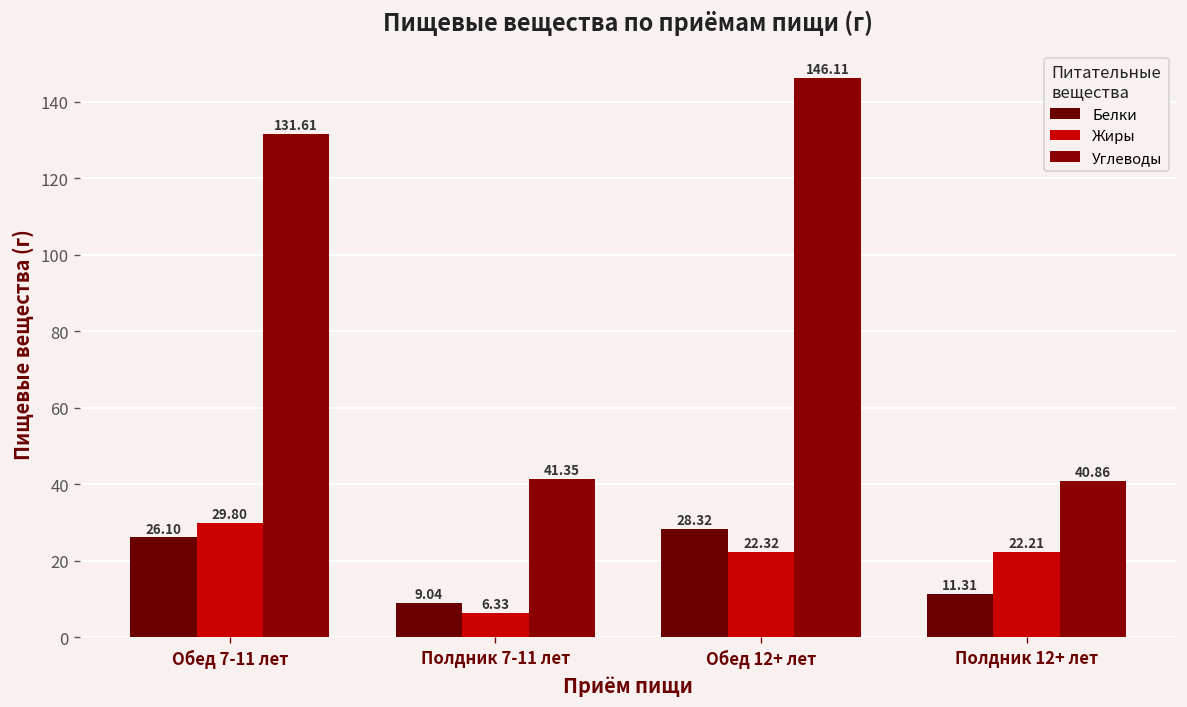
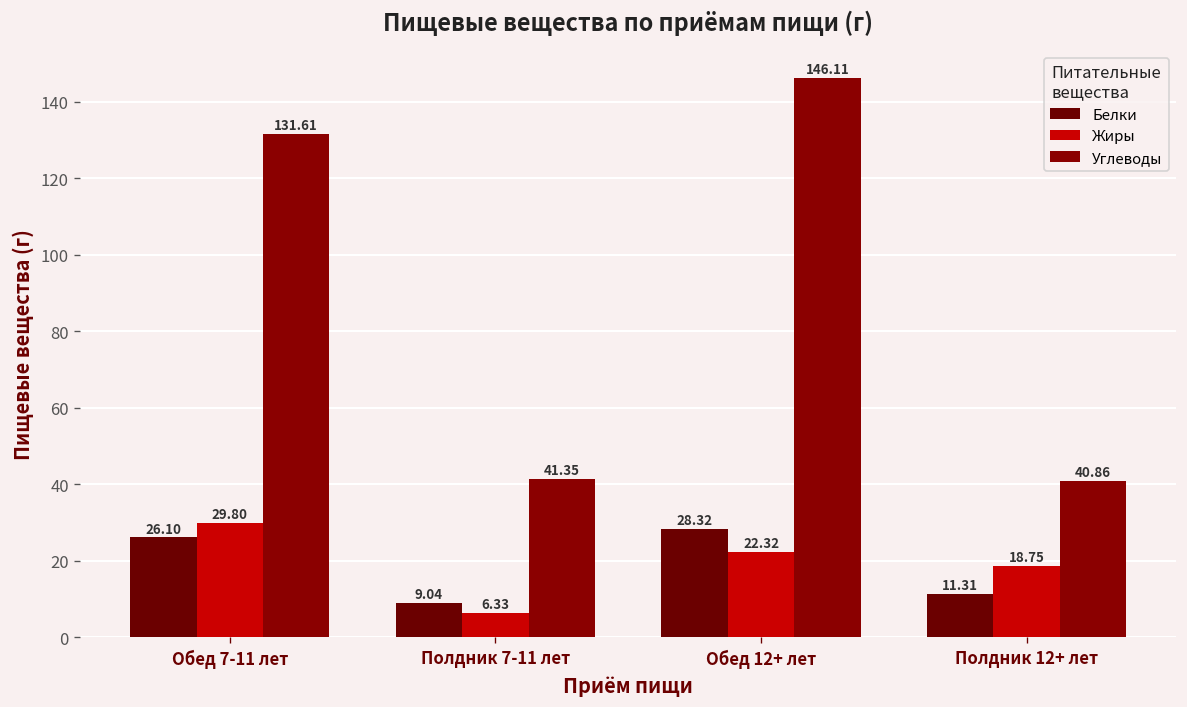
Жиры, Полдник 12+ лет: 22.21 -> 18.75
